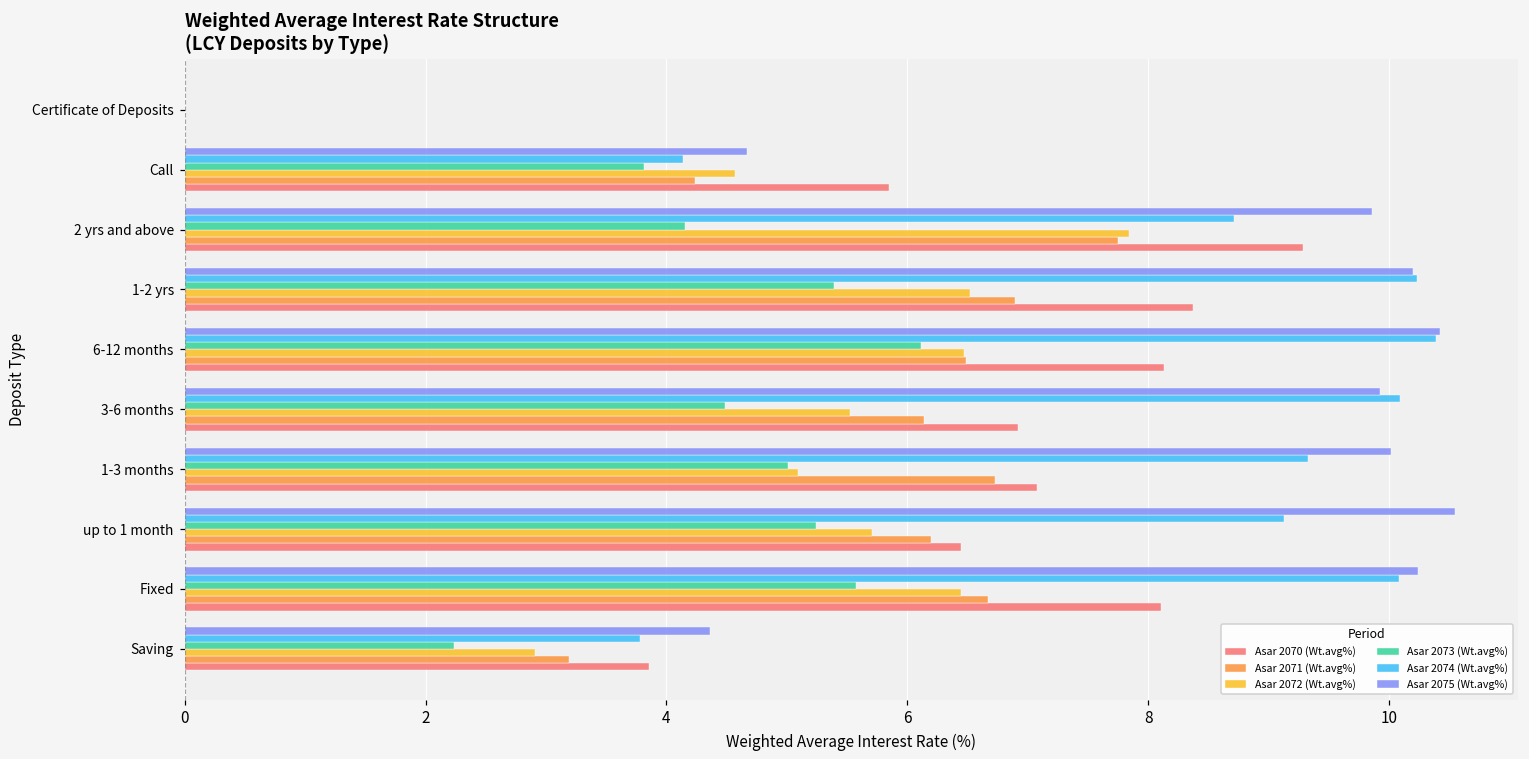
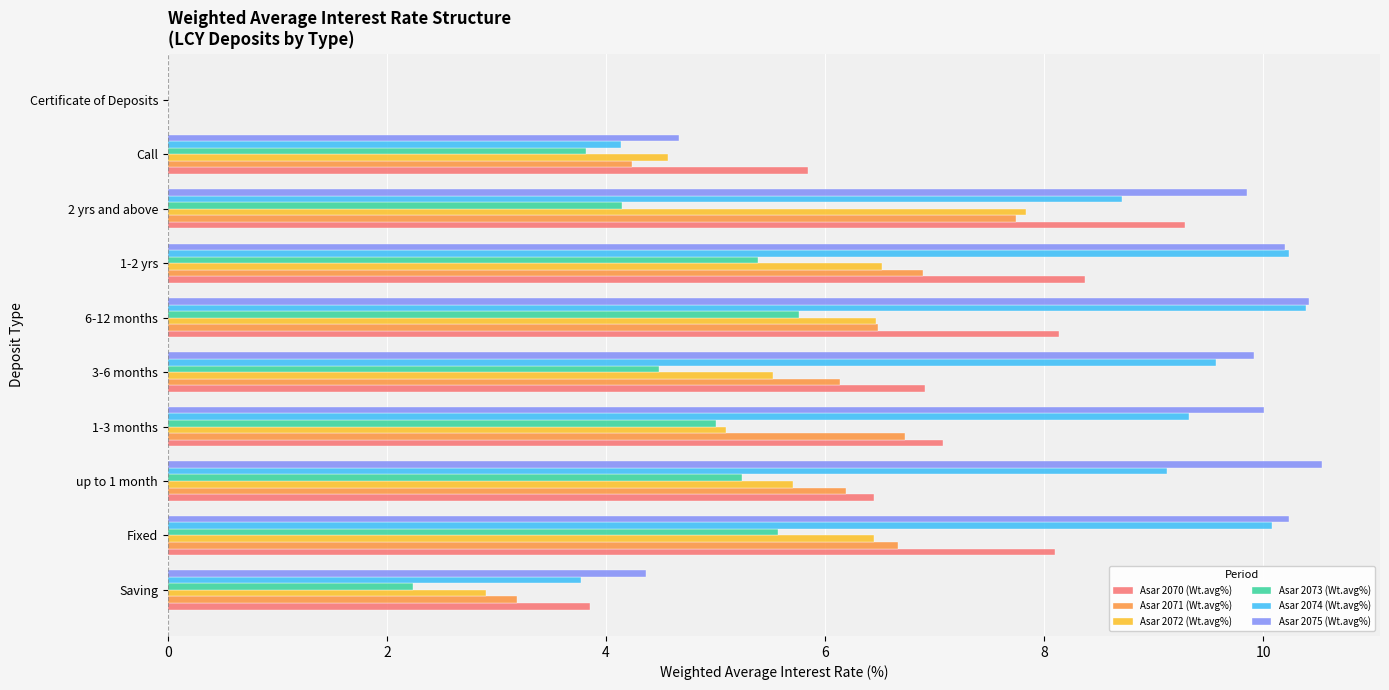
Asar 2073 (Wt.avg%), 6-12 months: 6.11 -> 5.76
Asar 2074 (Wt.avg%), 3-6 months: 10.09 -> 9.57
